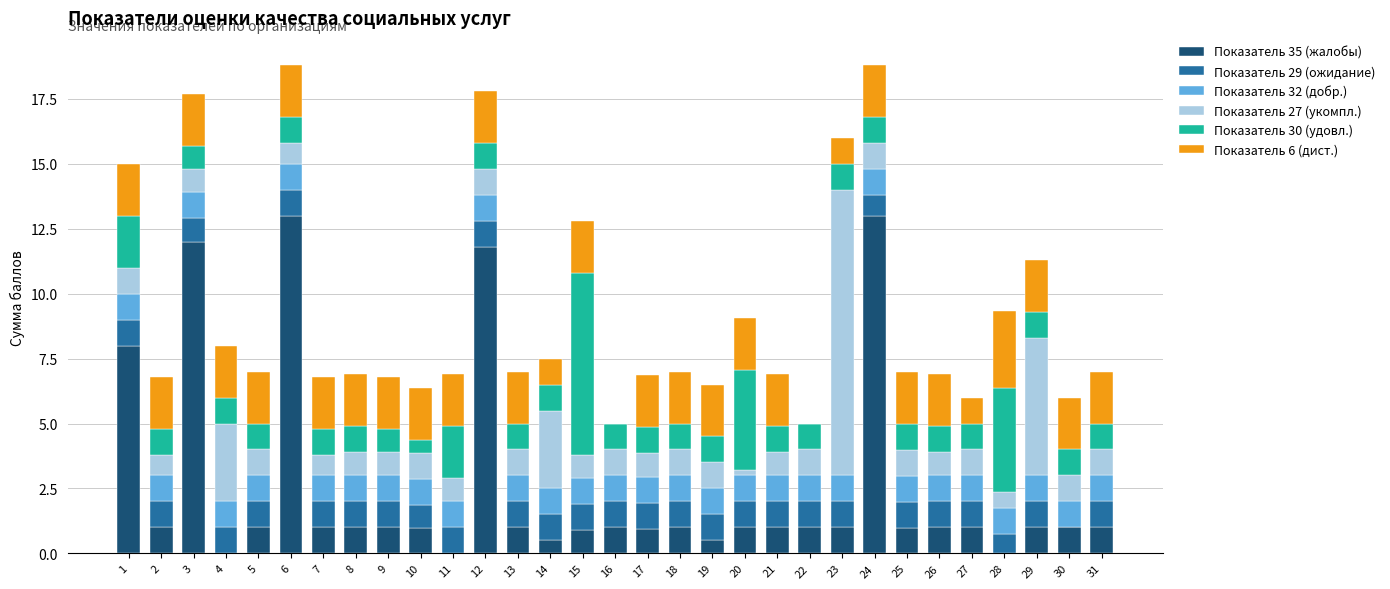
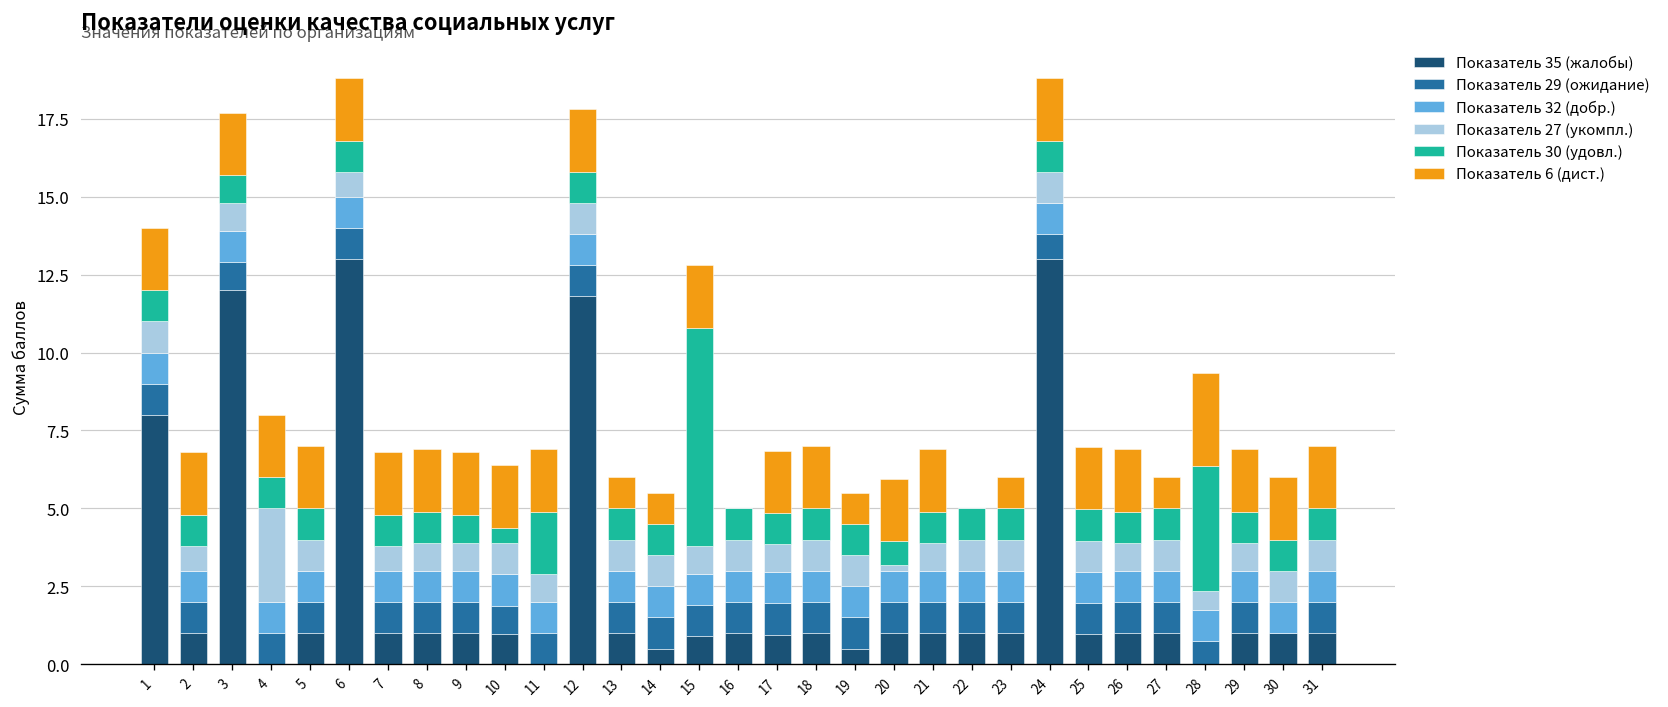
Показатель 30 (удовл.), 1: 2 -> 1
Показатель 6 (дист.), 13: 2 -> 1
Показатель 27 (укомпл.), 14: 3 -> 1
Показатель 6 (дист.), 19: 2 -> 1
Показатель 30 (удовл.), 20: 3.8 -> 0.8
Показатель 27 (укомпл.), 23: 11 -> 1
Показатель 27 (укомпл.), 29: 5.3 -> 0.9
